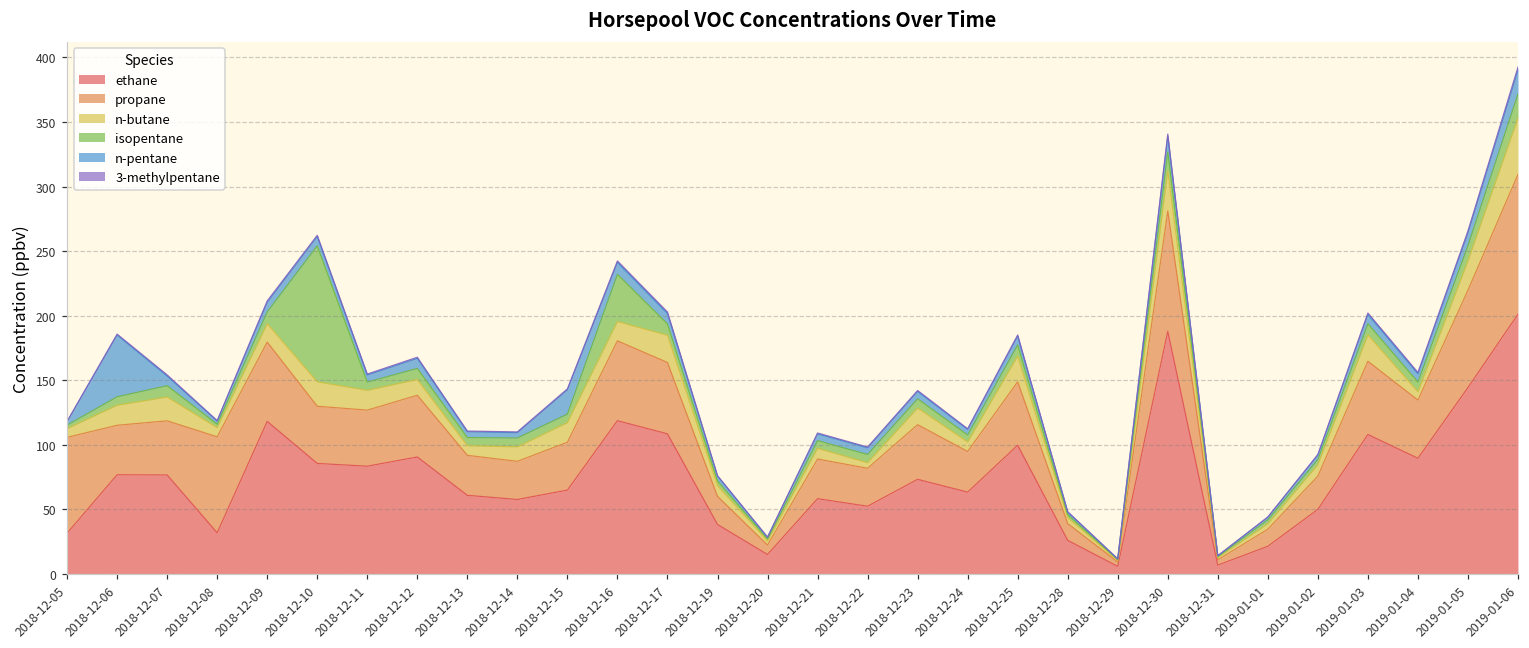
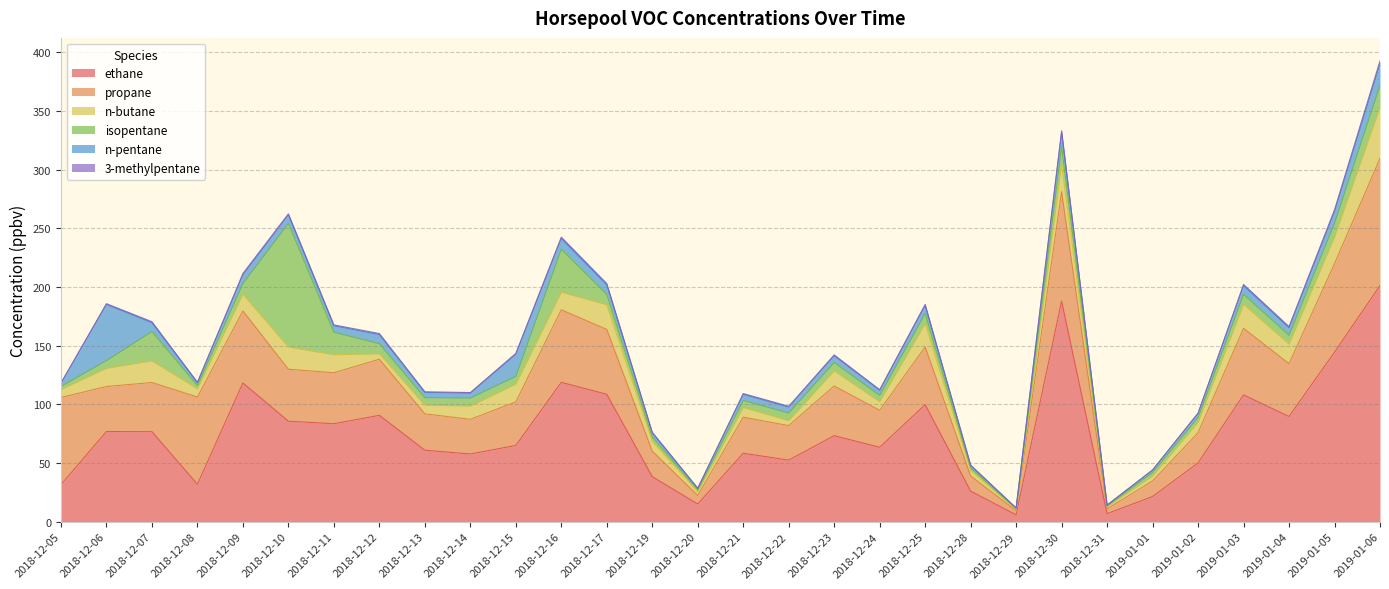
isopentane, 2018-12-07: 9 -> 25
isopentane, 2018-12-11: 6 -> 19
n-butane, 2018-12-12: 12 -> 5
n-butane, 2018-12-30: 31 -> 24
n-butane, 2019-01-04: 6 -> 17
